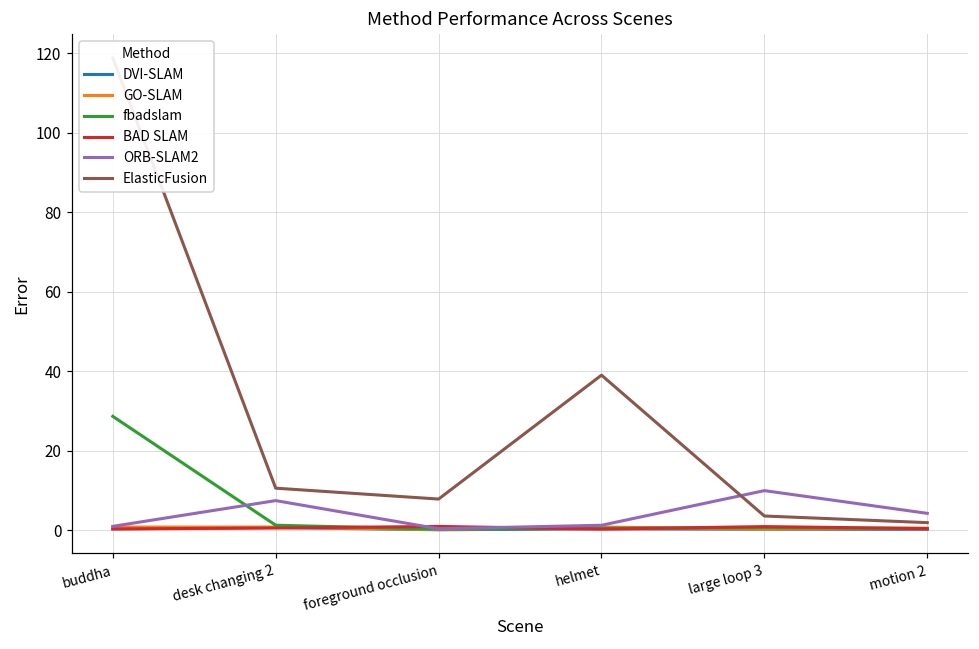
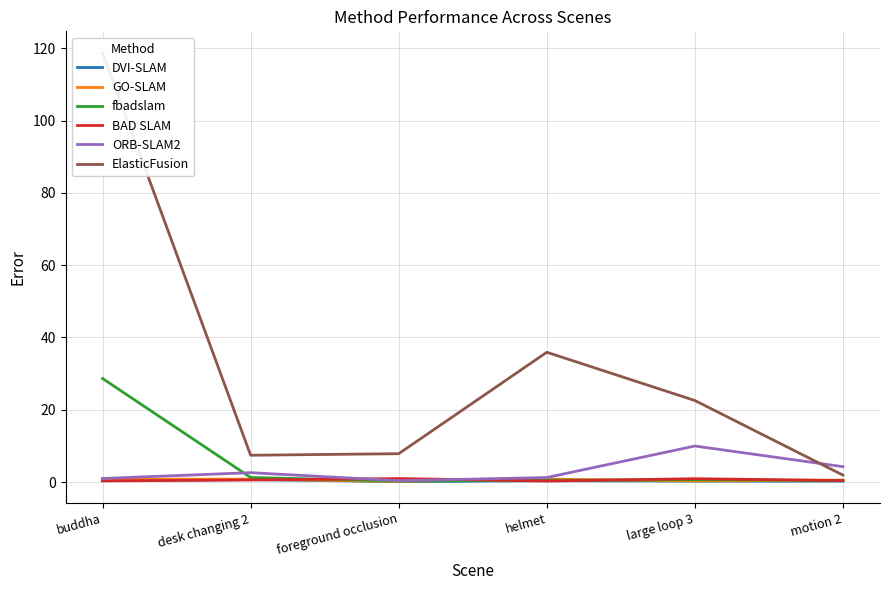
ORB-SLAM2, desk changing 2: 7 -> 3
ElasticFusion, desk changing 2: 11 -> 7
ElasticFusion, helmet: 39 -> 36
ElasticFusion, large loop 3: 4 -> 23
